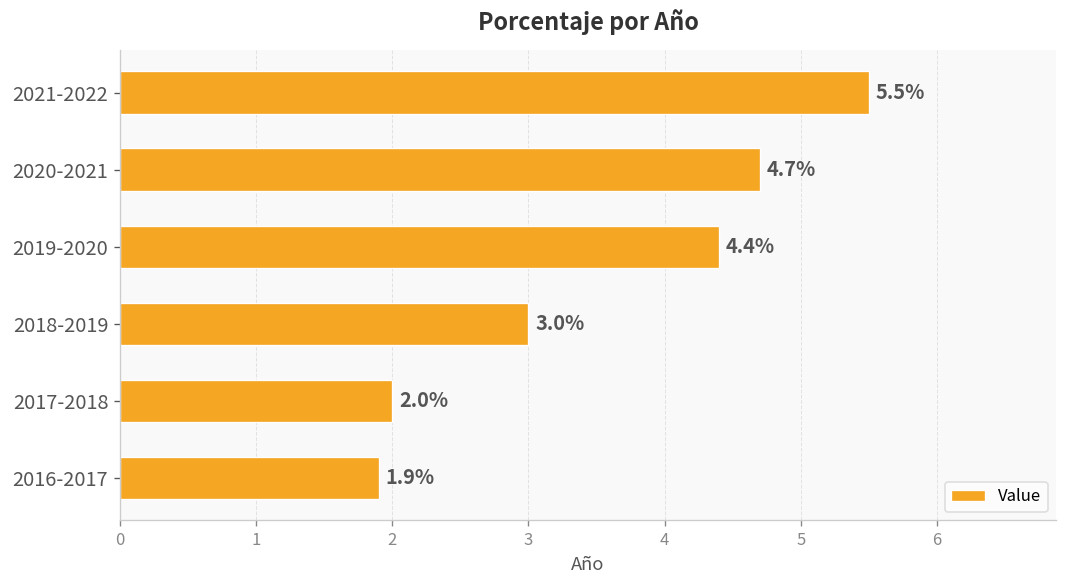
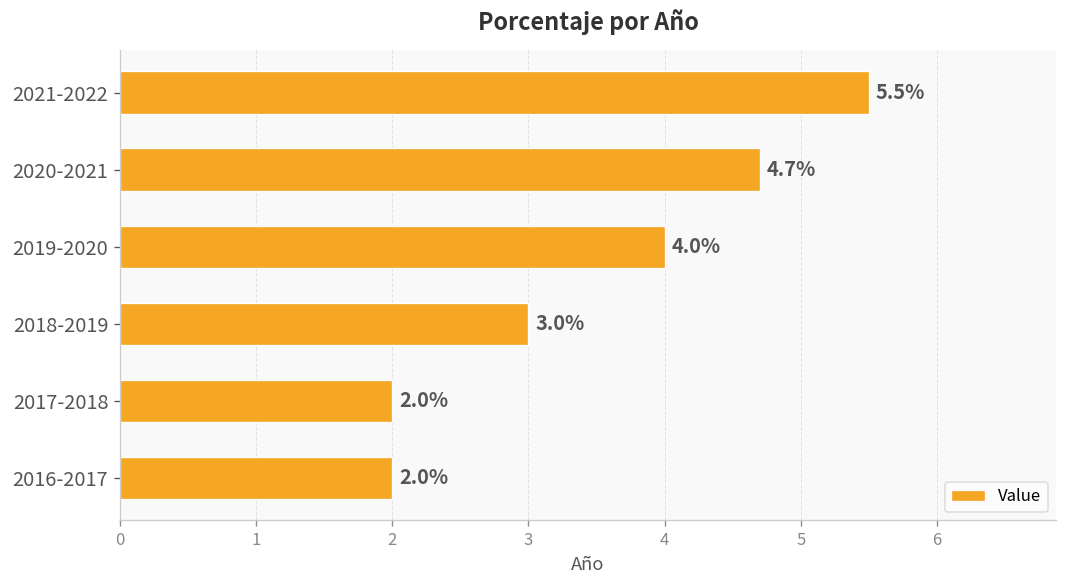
2019-2020: 4.4% -> 4.0%
2016-2017: 1.9% -> 2.0%
